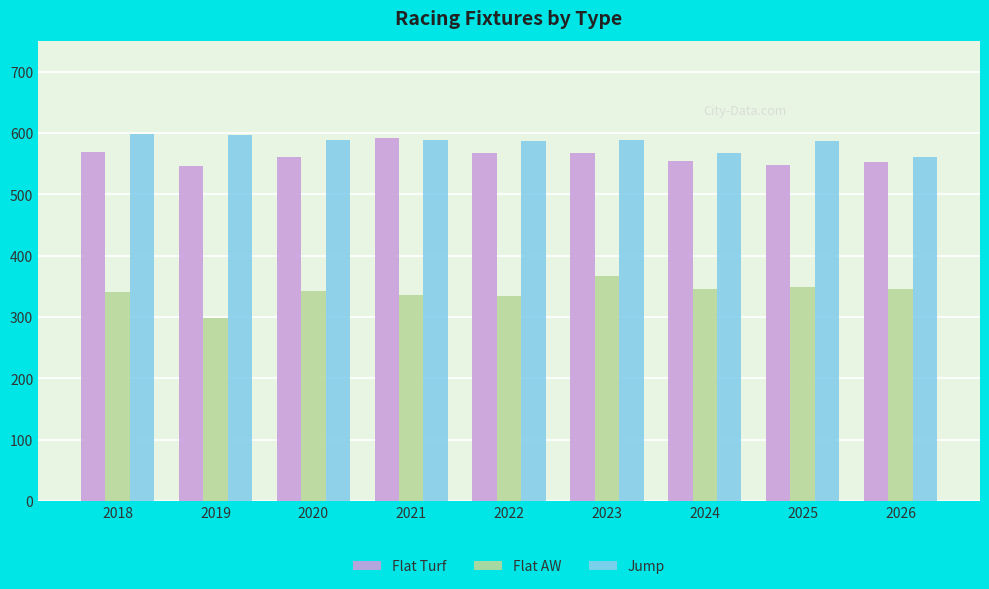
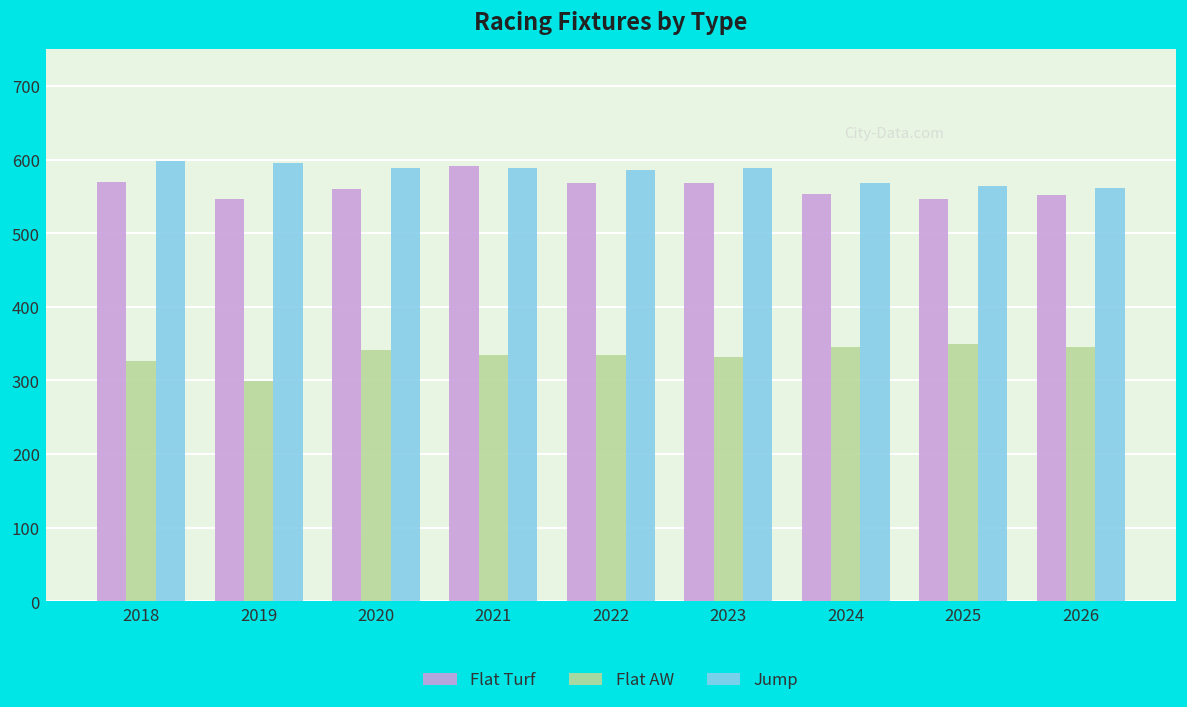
Flat AW, 2018: 340 -> 330
Flat AW, 2023: 370 -> 330
Jump, 2025: 590 -> 560
